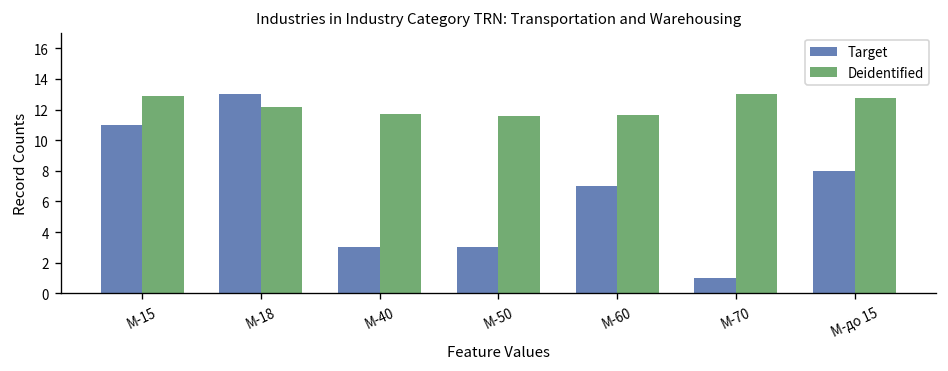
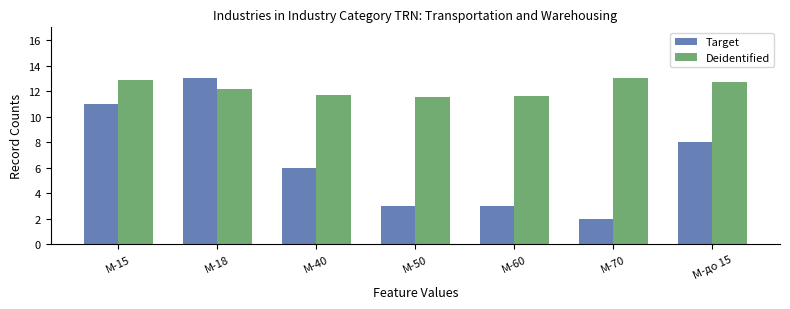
Target, М-40: 3 -> 6
Target, М-60: 7 -> 3
Target, М-70: 1 -> 2
